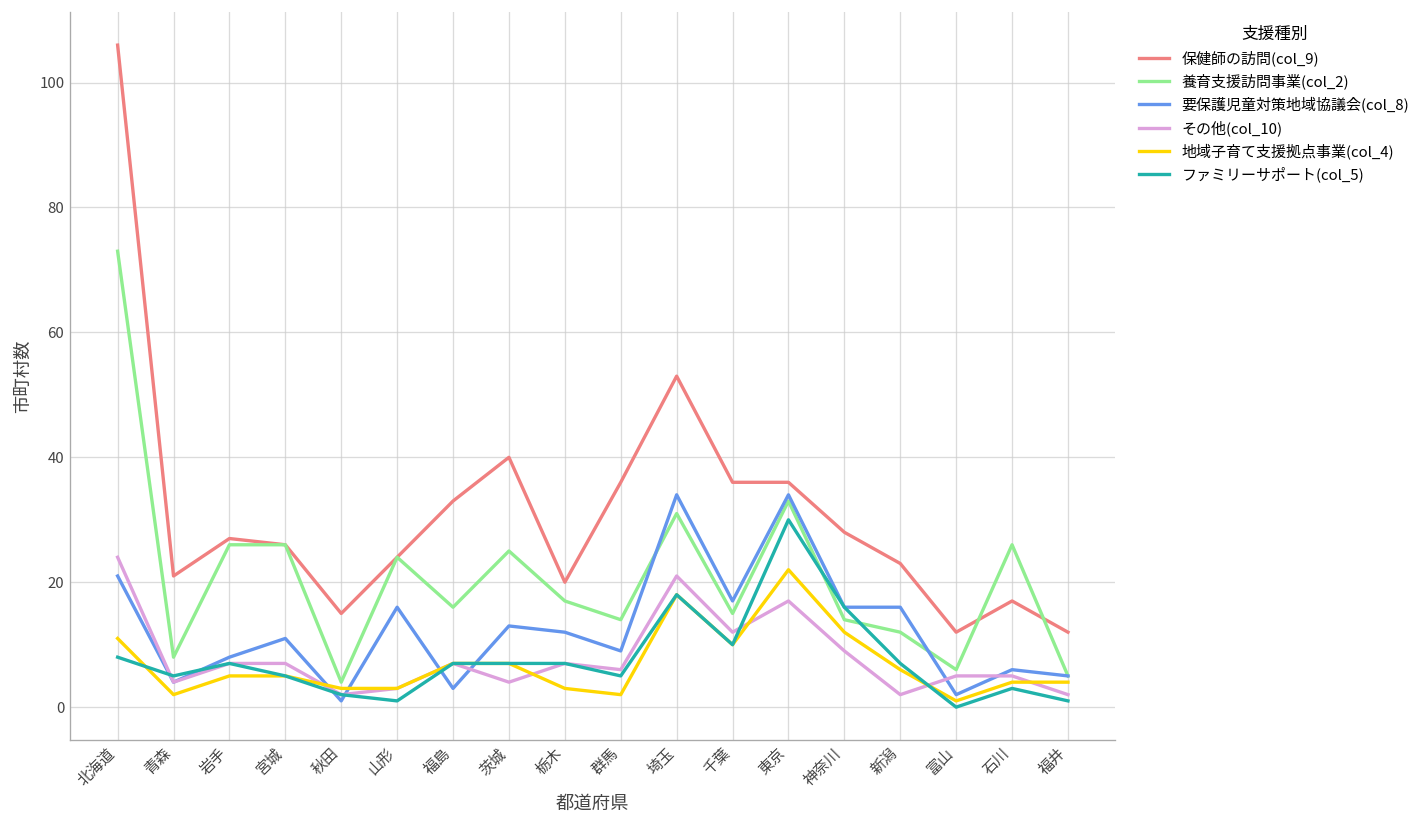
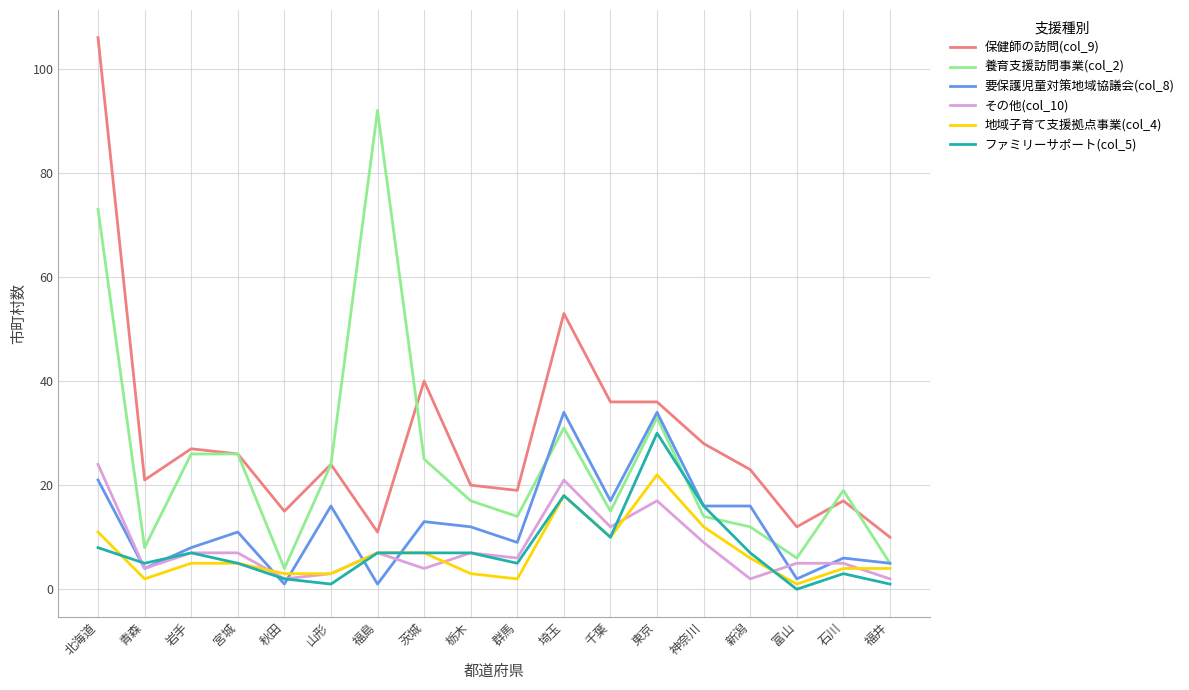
保健師の訪問(col_9), 福島: 33 -> 11
養育支援訪問事業(col_2), 福島: 16 -> 92
要保護児童対策地域協議会(col_8), 福島: 3 -> 1
保健師の訪問(col_9), 群馬: 36 -> 19
養育支援訪問事業(col_2), 石川: 26 -> 19
保健師の訪問(col_9), 福井: 12 -> 10
